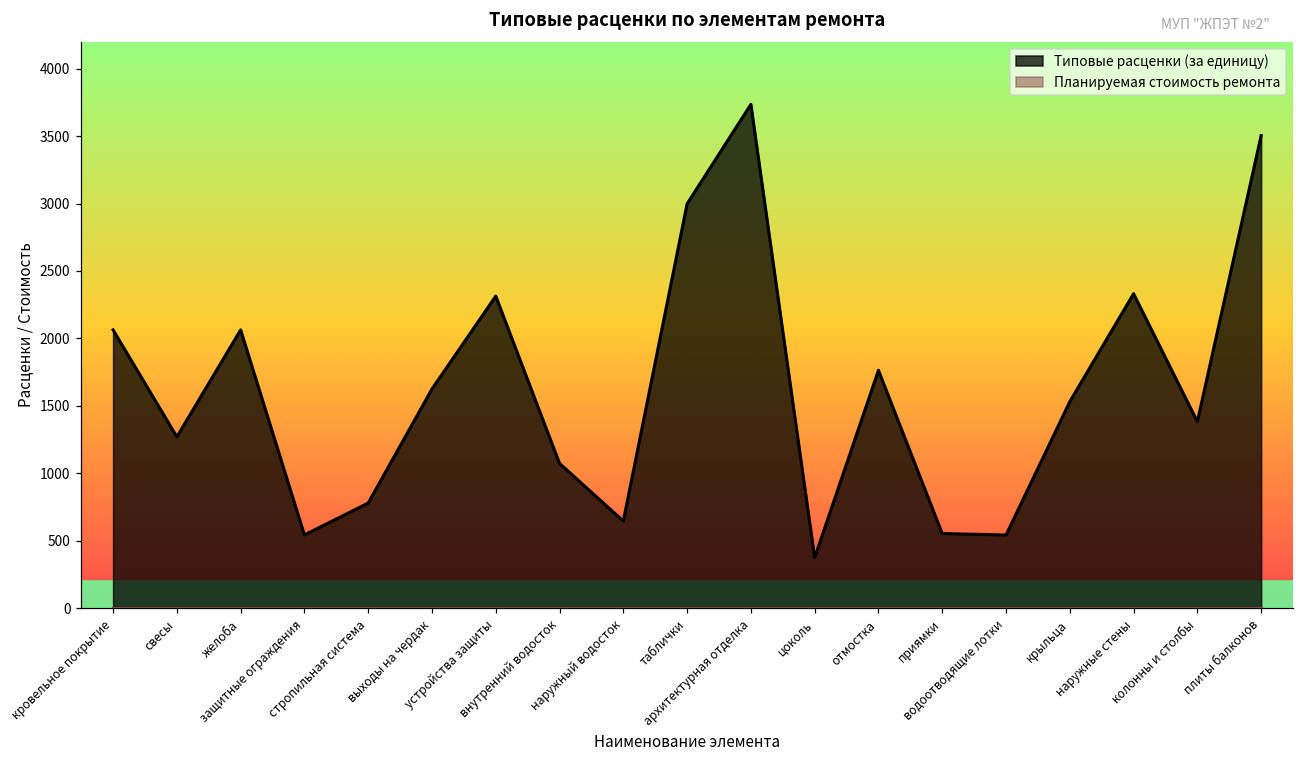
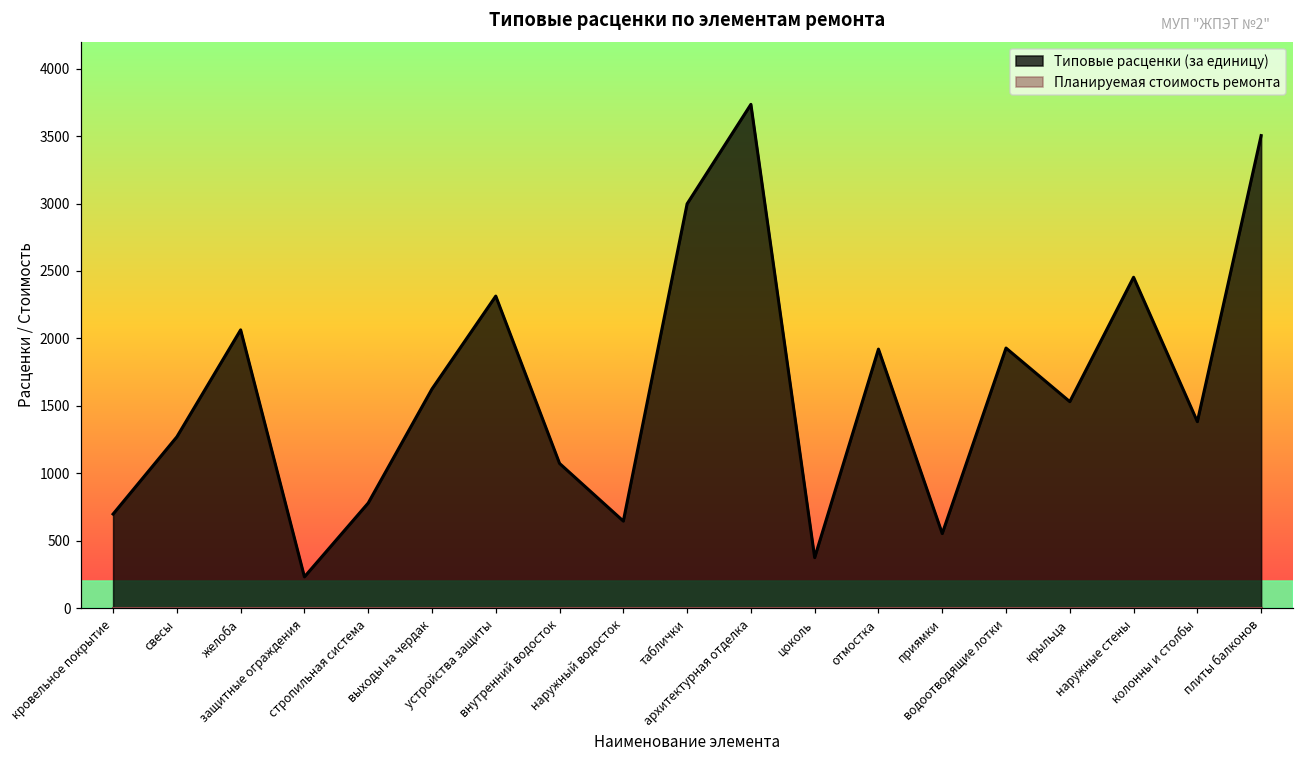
Типовые расценки (за единицу), кровельное покрытие: 2060 -> 700
Типовые расценки (за единицу), защитные ограждения: 540 -> 230
Типовые расценки (за единицу), отмостка: 1760 -> 1920
Типовые расценки (за единицу), водоотводящие лотки: 540 -> 1930
Типовые расценки (за единицу), наружные стены: 2330 -> 2450
